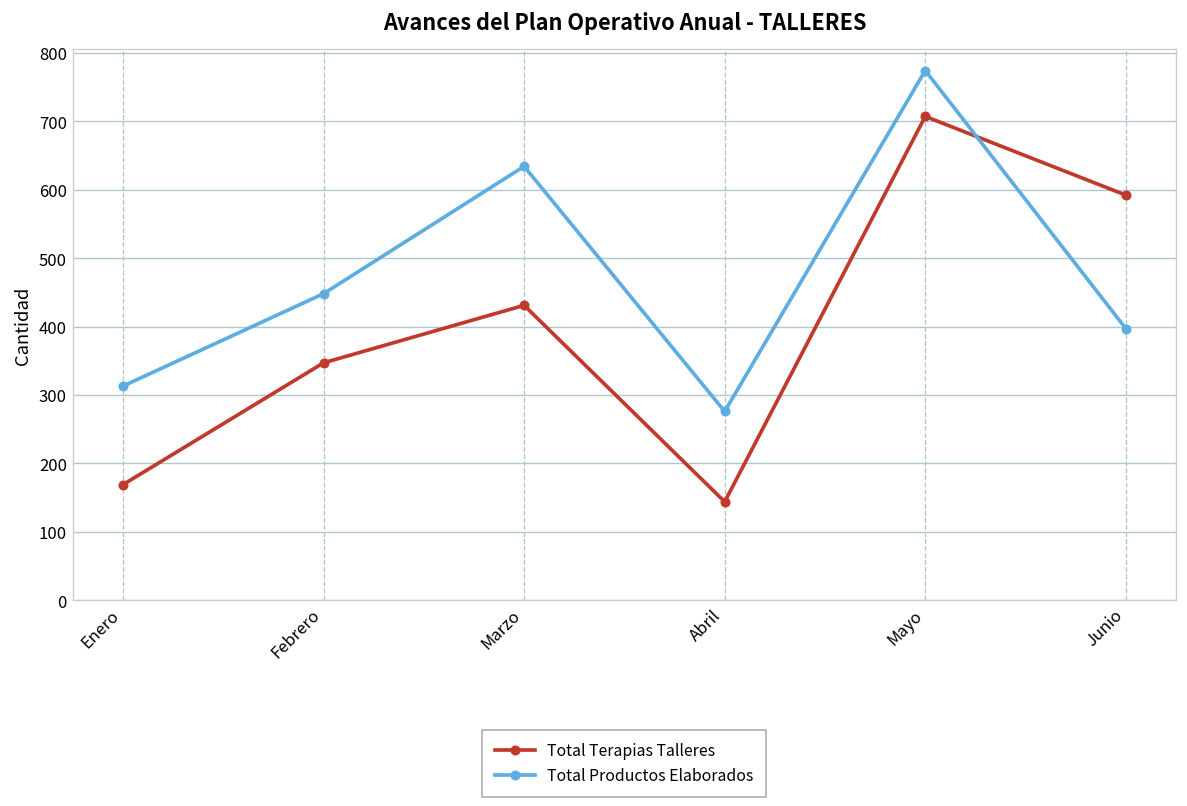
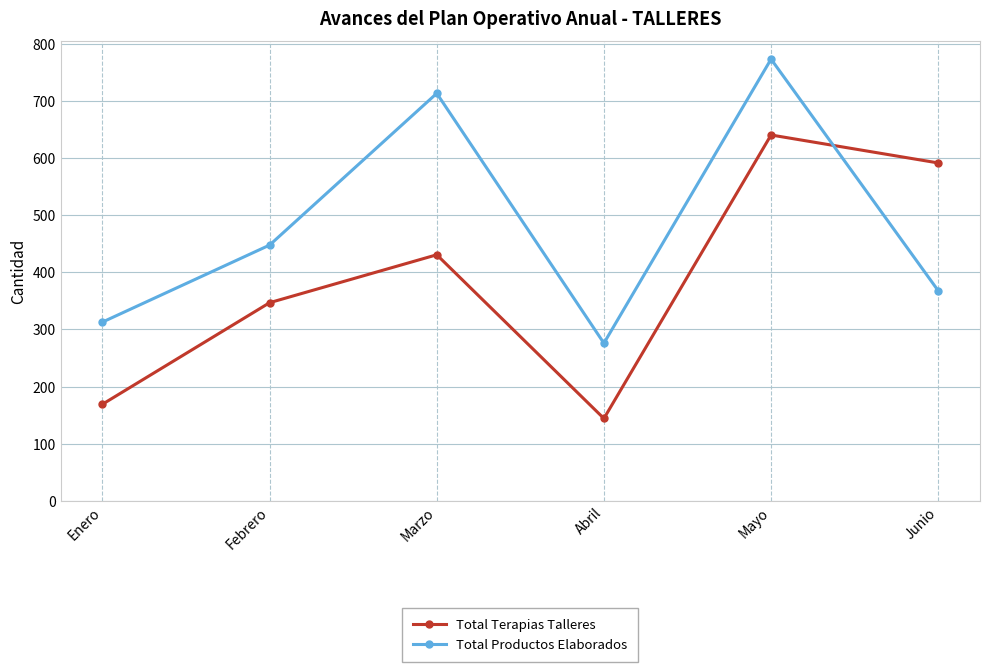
Total Productos Elaborados, Marzo: 630 -> 710
Total Terapias Talleres, Mayo: 710 -> 640
Total Productos Elaborados, Junio: 400 -> 370
